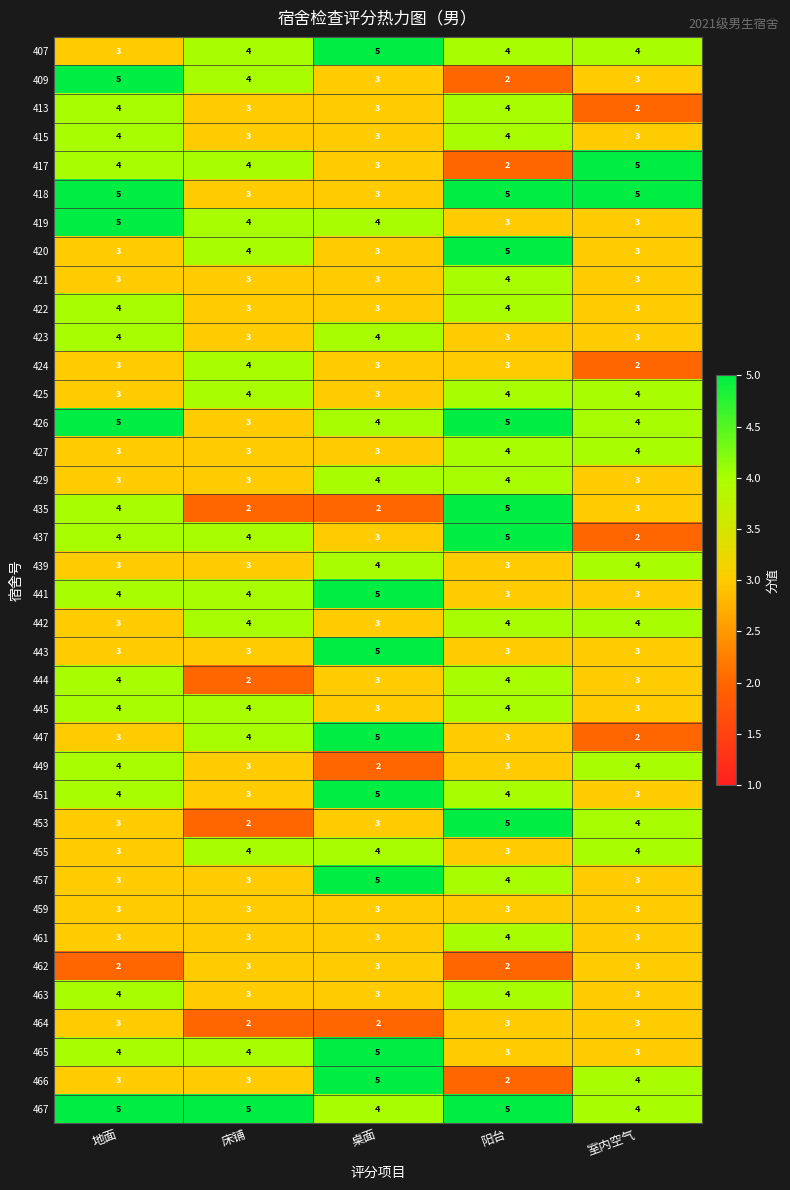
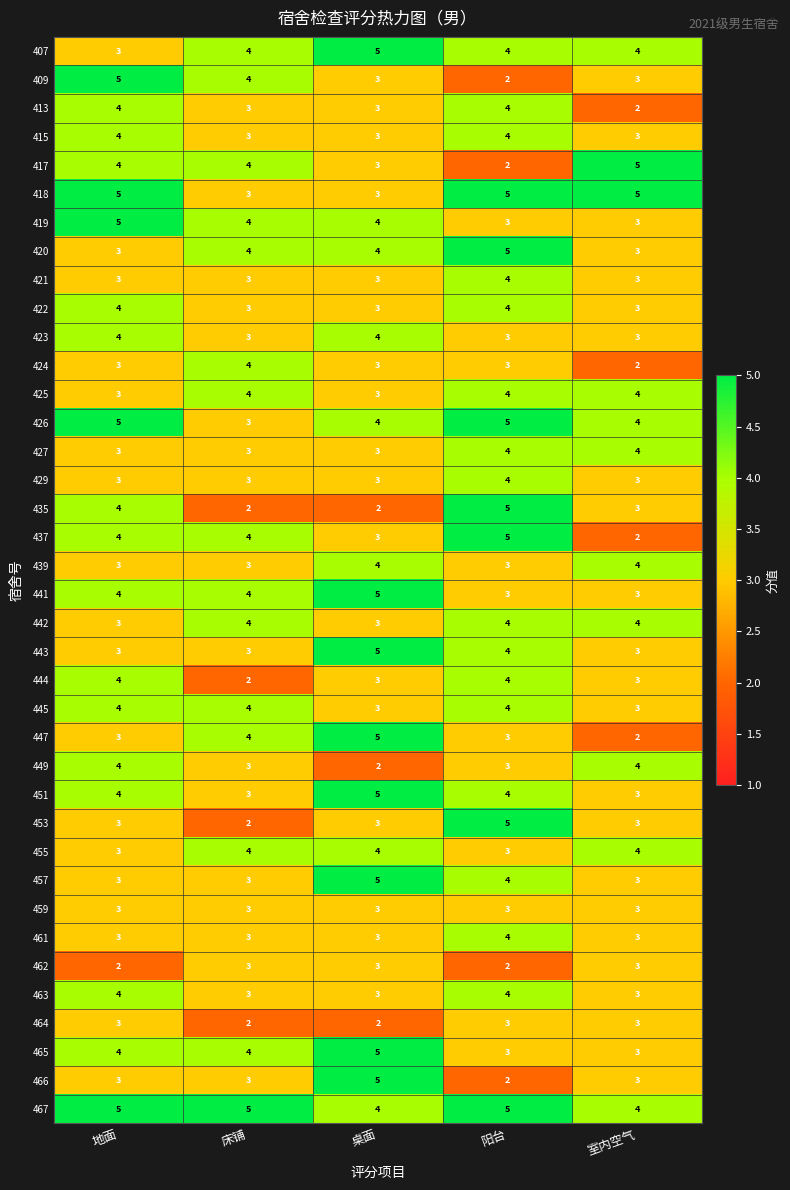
420, 桌面: 3 -> 4
429, 桌面: 4 -> 3
443, 阳台: 3 -> 4
453, 室内空气: 4 -> 3
466, 室内空气: 4 -> 3
